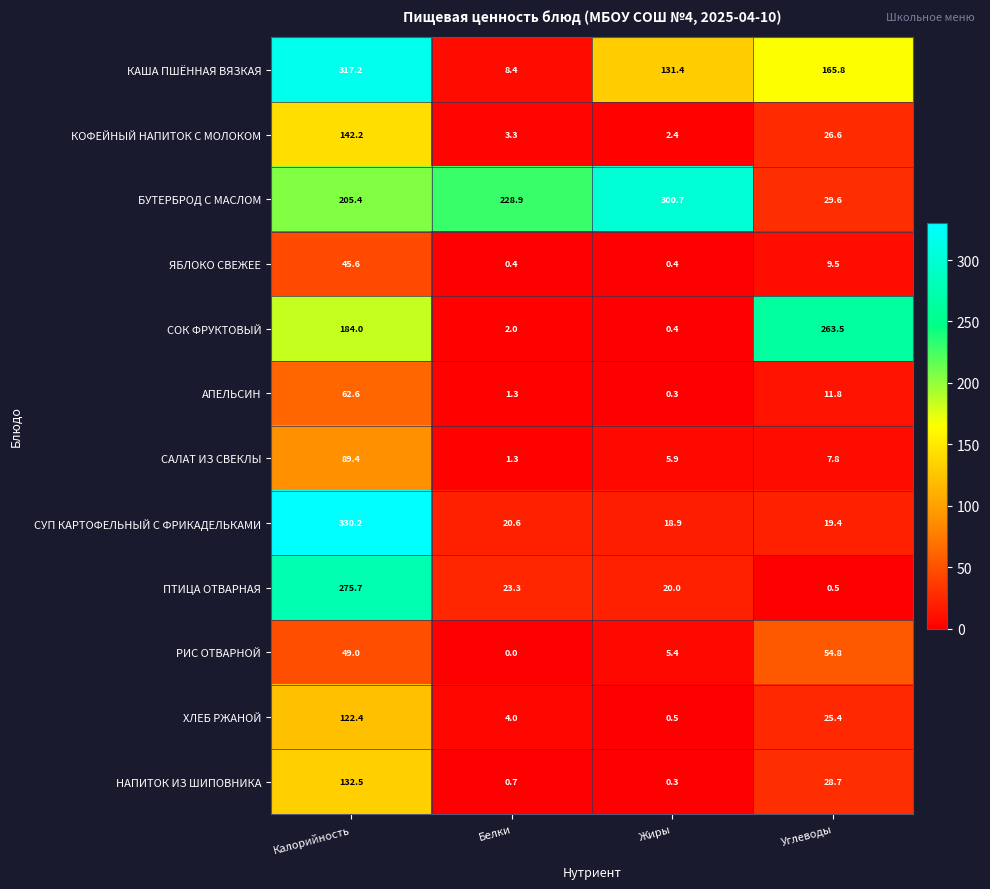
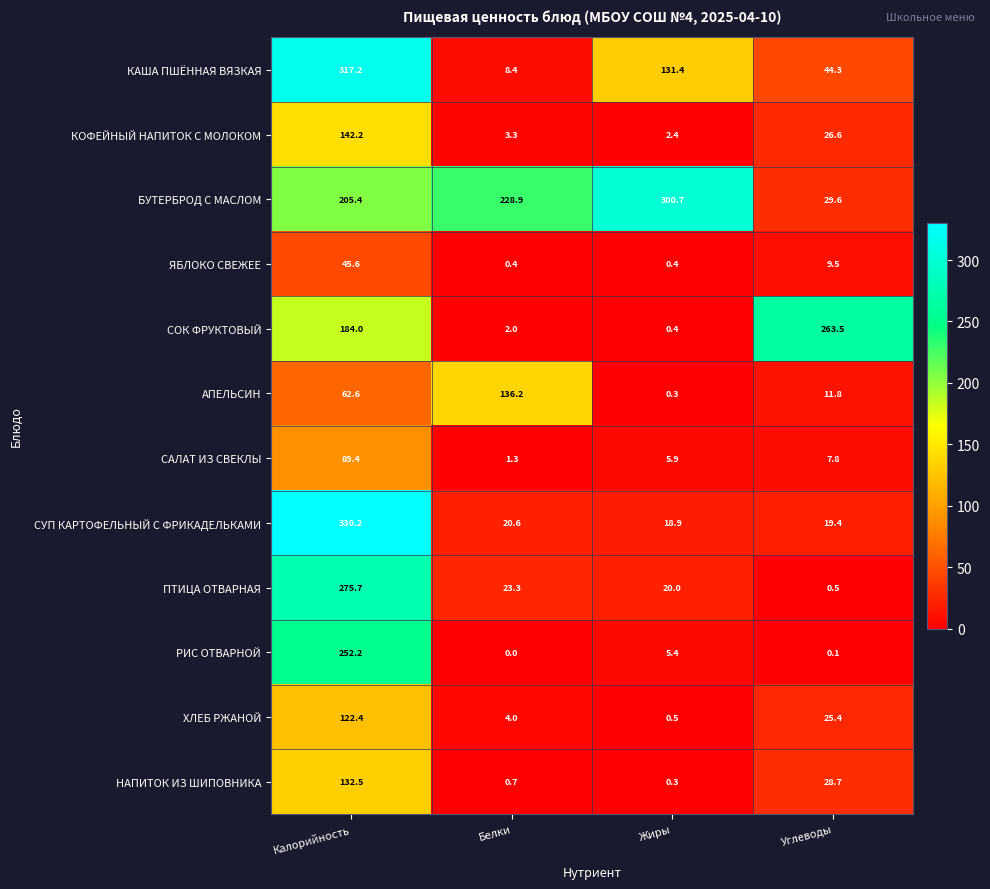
КАША ПШЁННАЯ ВЯЗКАЯ, Углеводы: 165.8 -> 44.3
АПЕЛЬСИН, Белки: 1.3 -> 136.2
РИС ОТВАРНОЙ, Калорийность: 49.0 -> 252.2
РИС ОТВАРНОЙ, Углеводы: 54.8 -> 0.1
